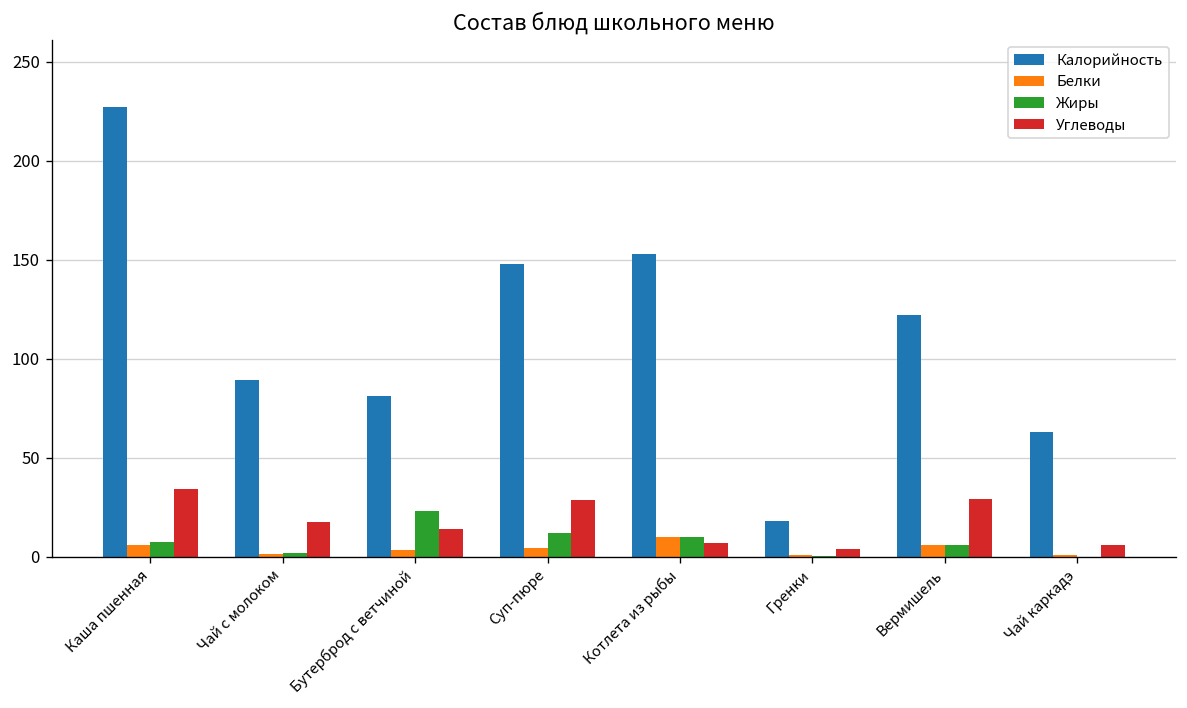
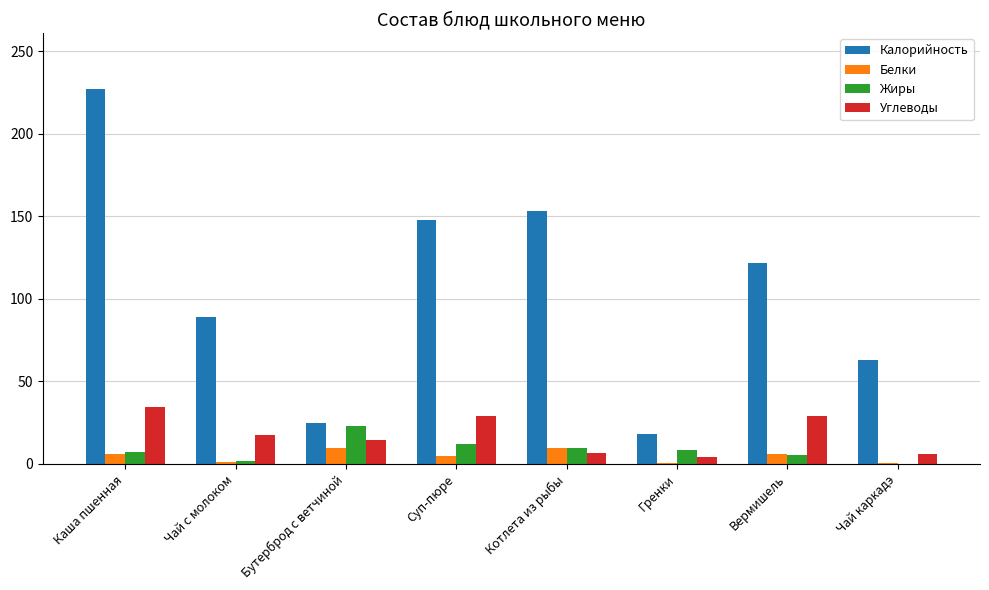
Калорийность, Бутерброд с ветчиной: 81 -> 25
Белки, Бутерброд с ветчиной: 3 -> 10
Жиры, Гренки: 0 -> 8
